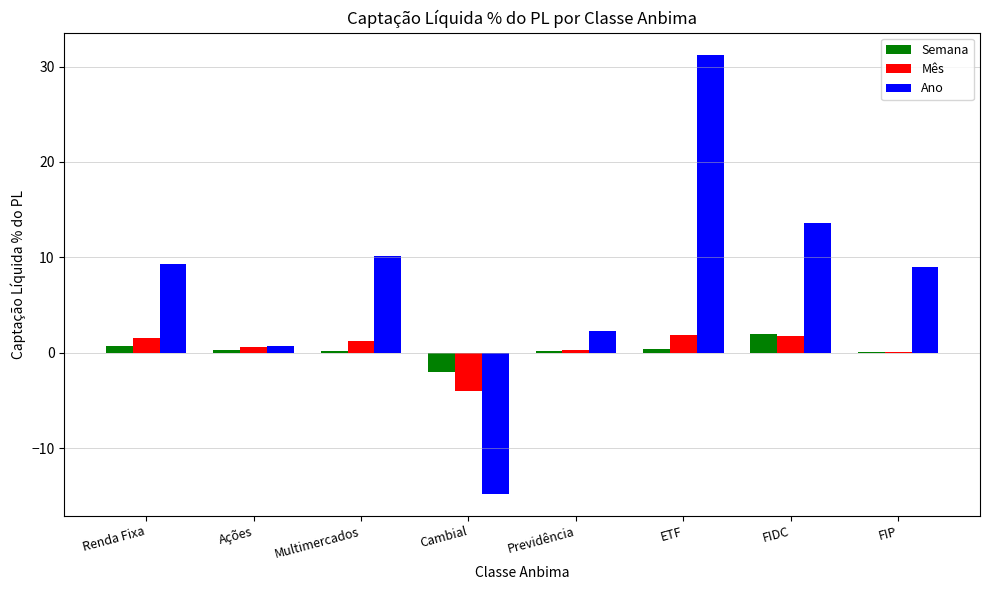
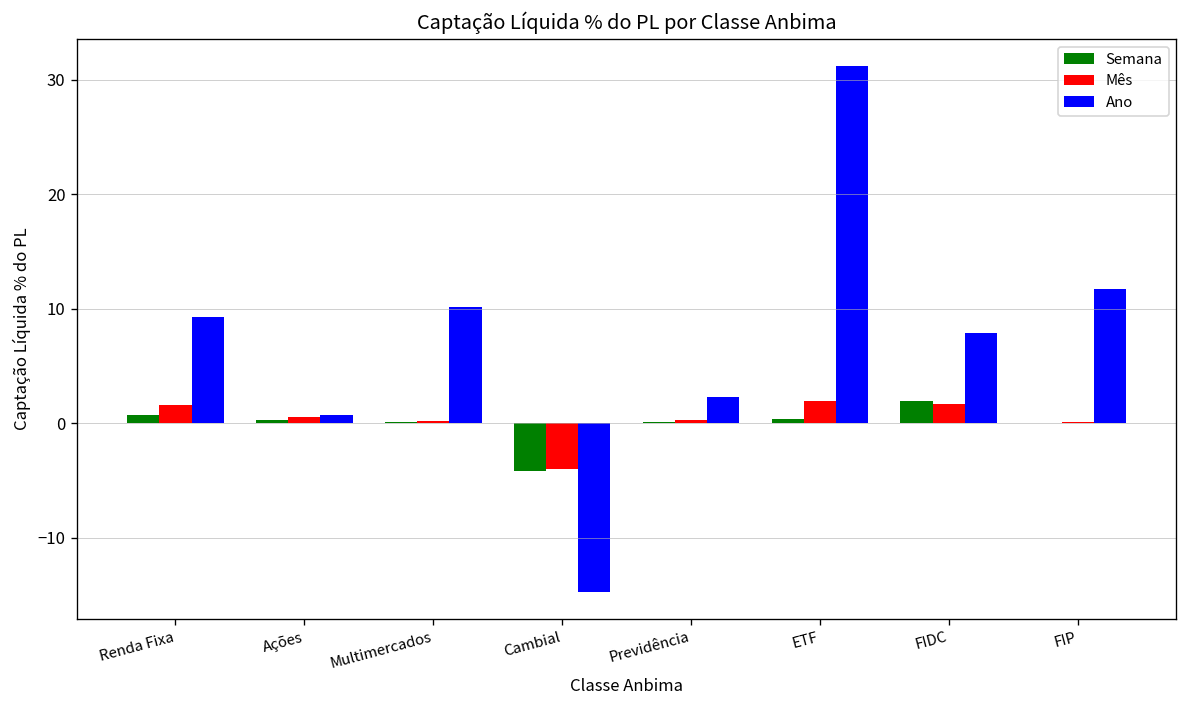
Mês, Multimercados: 1 -> 0
Semana, Cambial: -2 -> -4
Ano, FIDC: 14 -> 8
Ano, FIP: 9 -> 12
